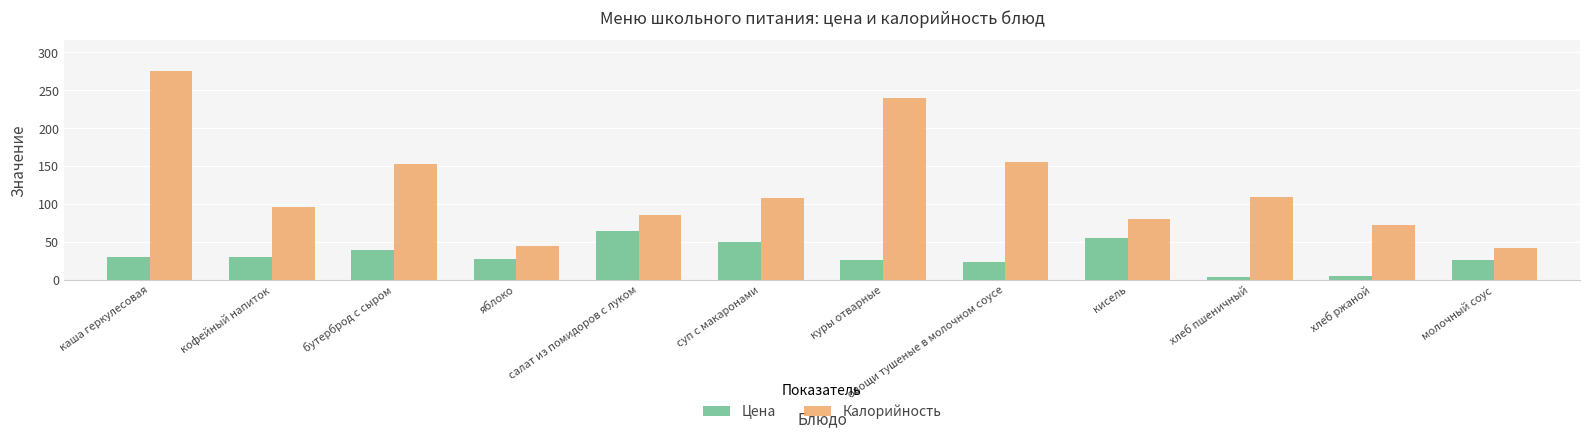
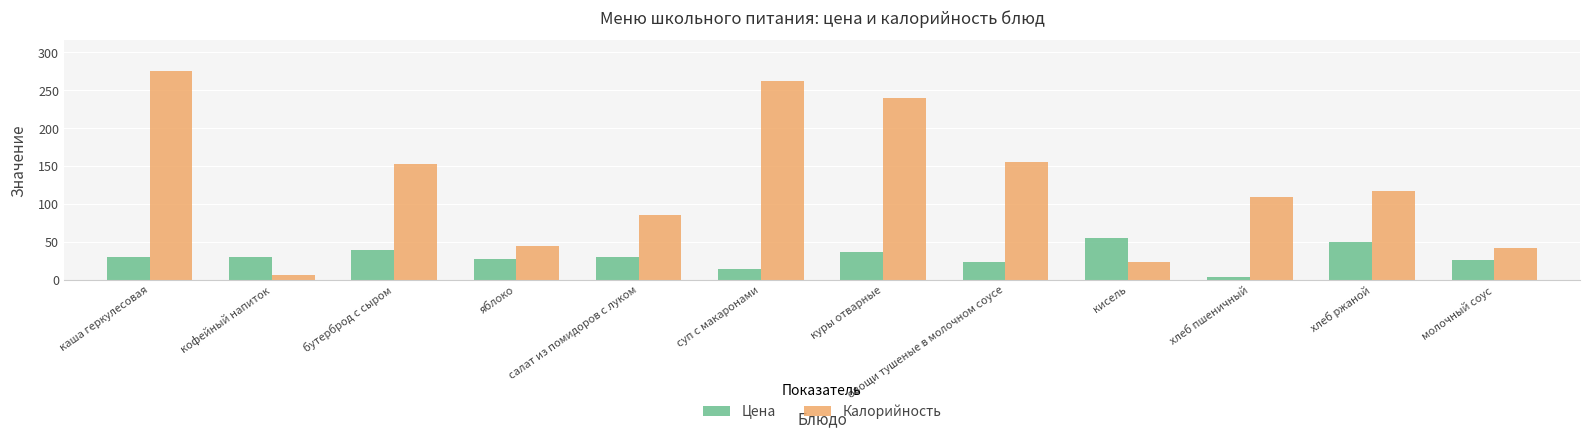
Калорийность, кофейный напиток: 100 -> 10
Цена, салат из помидоров с луком: 60 -> 30
Цена, суп с макаронами: 50 -> 10
Калорийность, суп с макаронами: 110 -> 260
Цена, куры отварные: 30 -> 40
Калорийность, кисель: 80 -> 20
Цена, хлеб ржаной: 0 -> 50
Калорийность, хлеб ржаной: 70 -> 120
